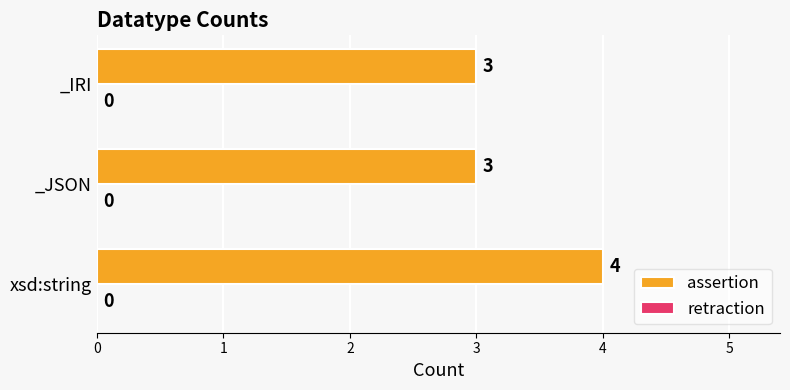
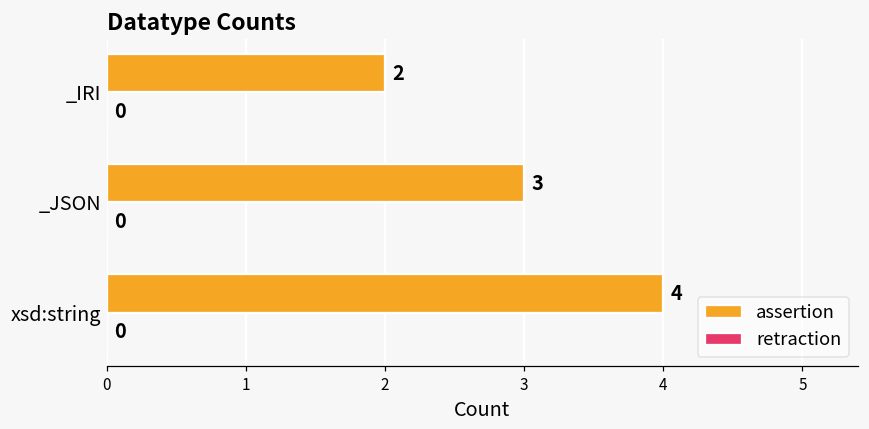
assertion, _IRI: 3 -> 2
